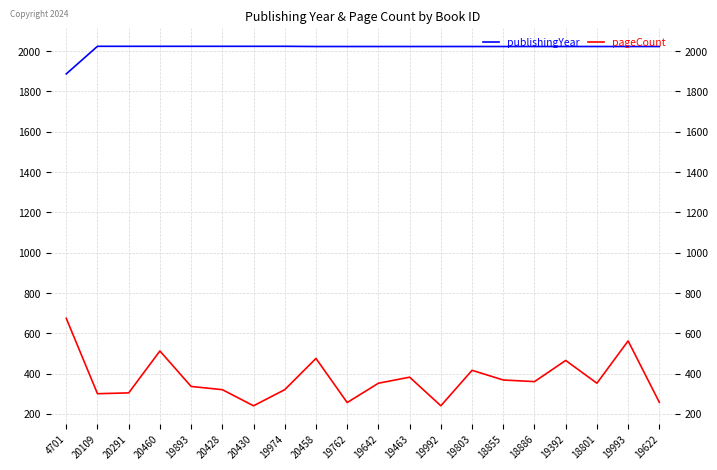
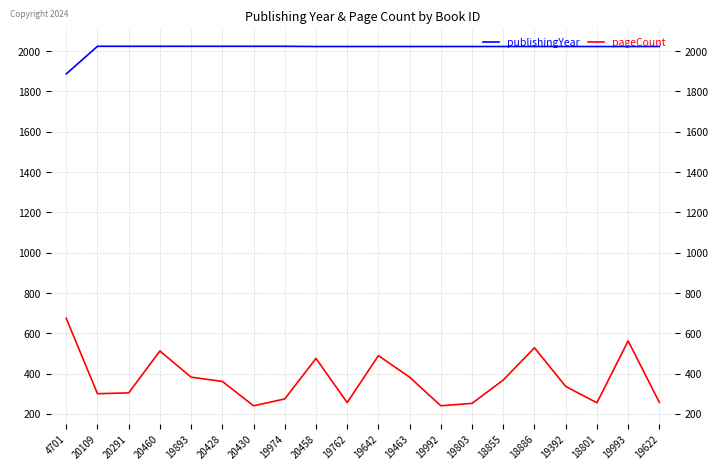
pageCount, 19893: 340 -> 380
pageCount, 20428: 320 -> 360
pageCount, 19974: 320 -> 270
pageCount, 19642: 350 -> 490
pageCount, 19803: 420 -> 250
pageCount, 18886: 360 -> 530
pageCount, 19392: 470 -> 340
pageCount, 18801: 350 -> 260
